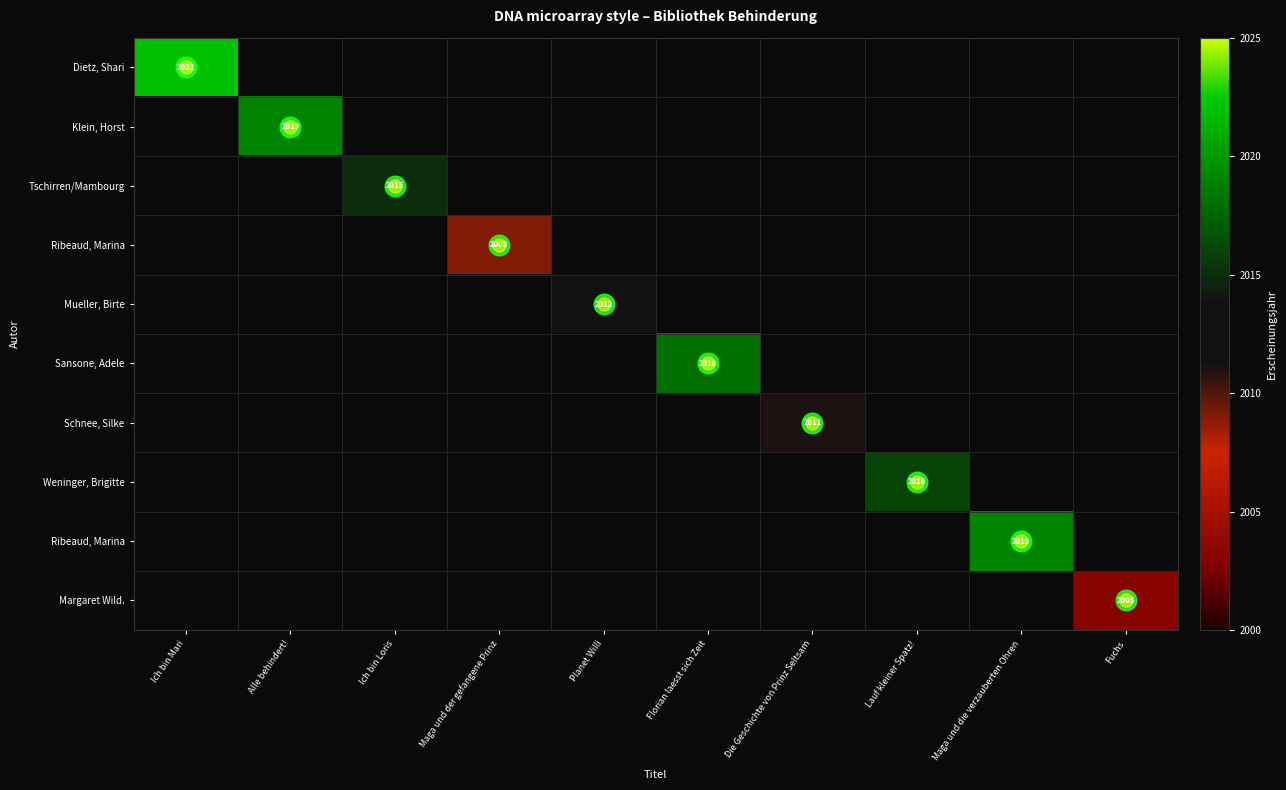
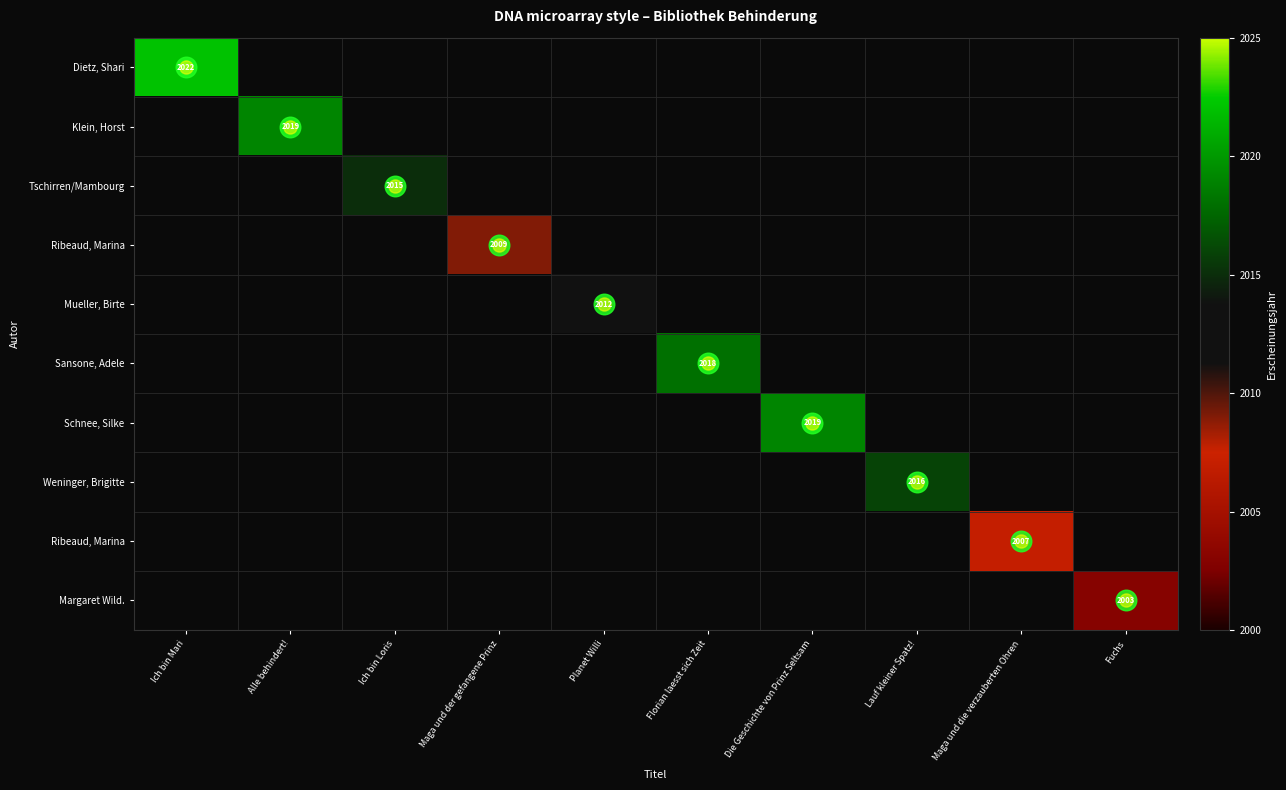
Schnee, Silke, Die Geschichte von Prinz Seltsam: 2011 -> 2019
Ribeaud, Marina, Maga und die verzauberten Ohren: 2019 -> 2007
